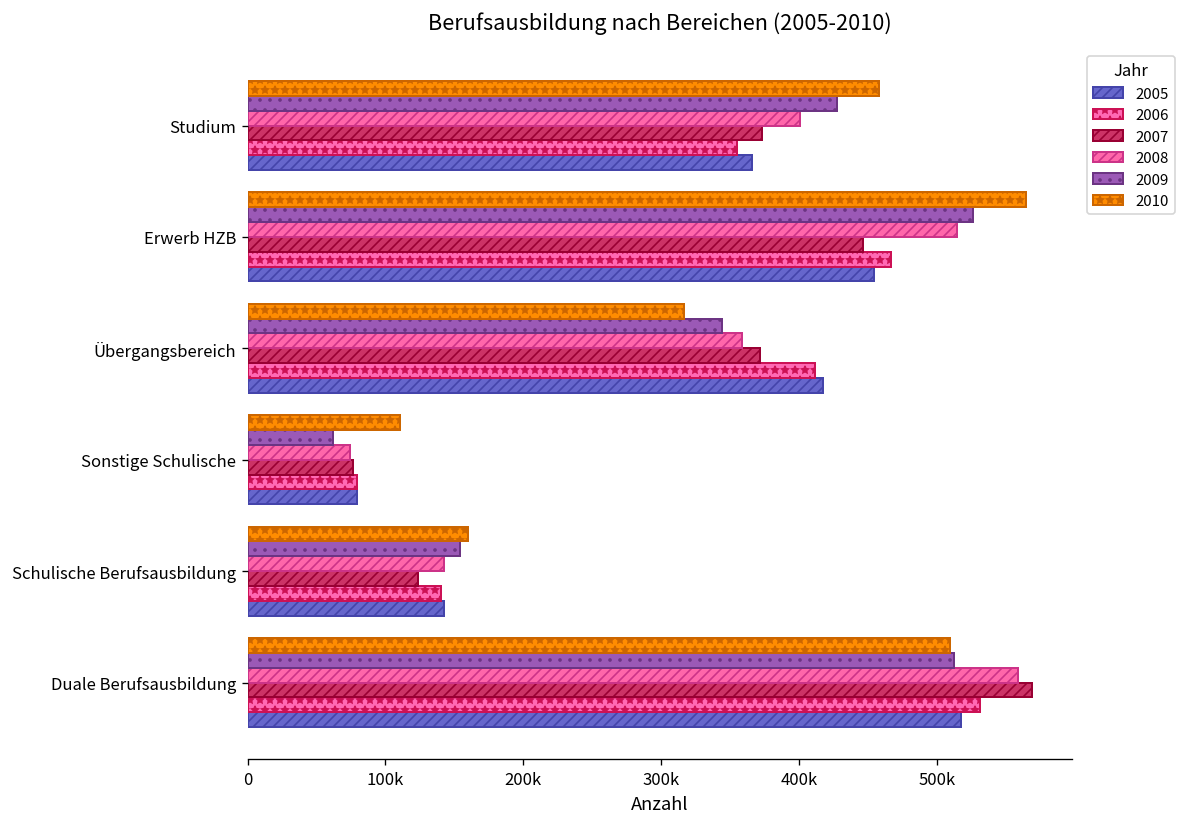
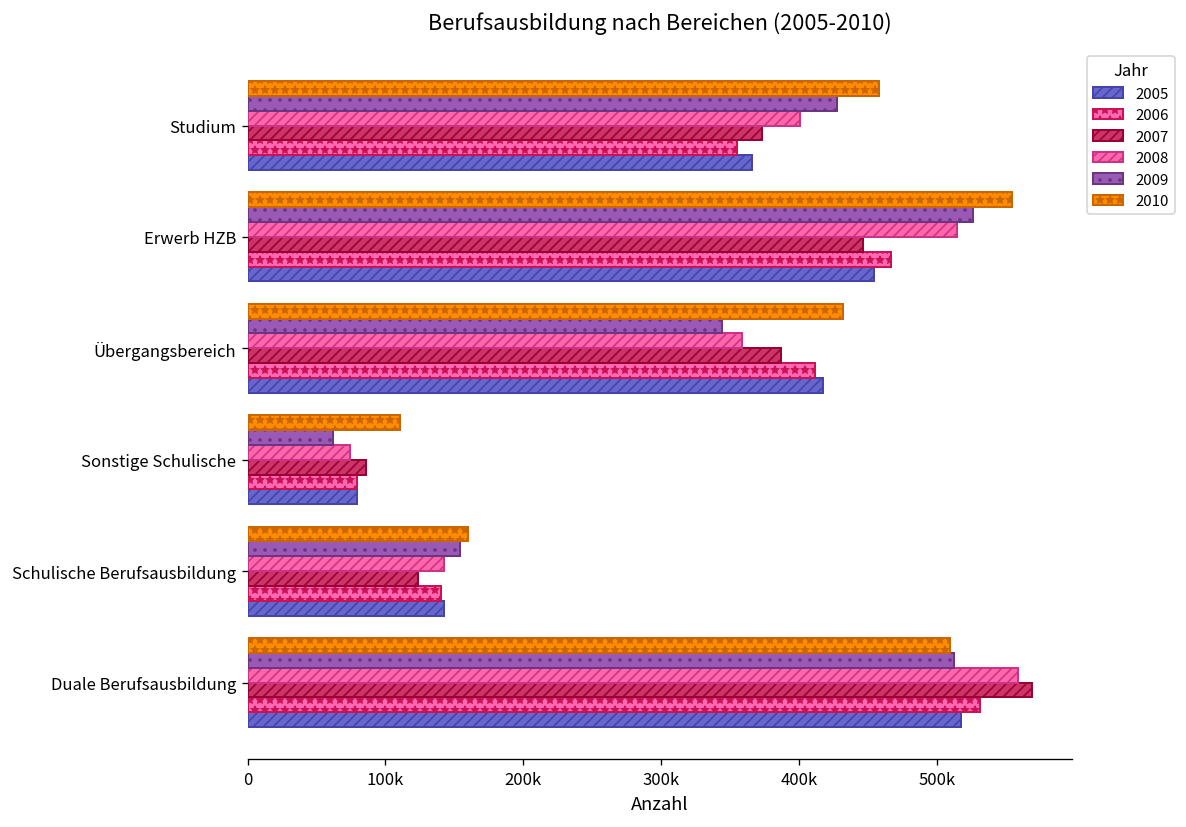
2010, Erwerb HZB: 565000 -> 555000
2010, Übergangsbereich: 316000 -> 432000
2007, Übergangsbereich: 372000 -> 387000
2007, Sonstige Schulische: 76000 -> 86000
